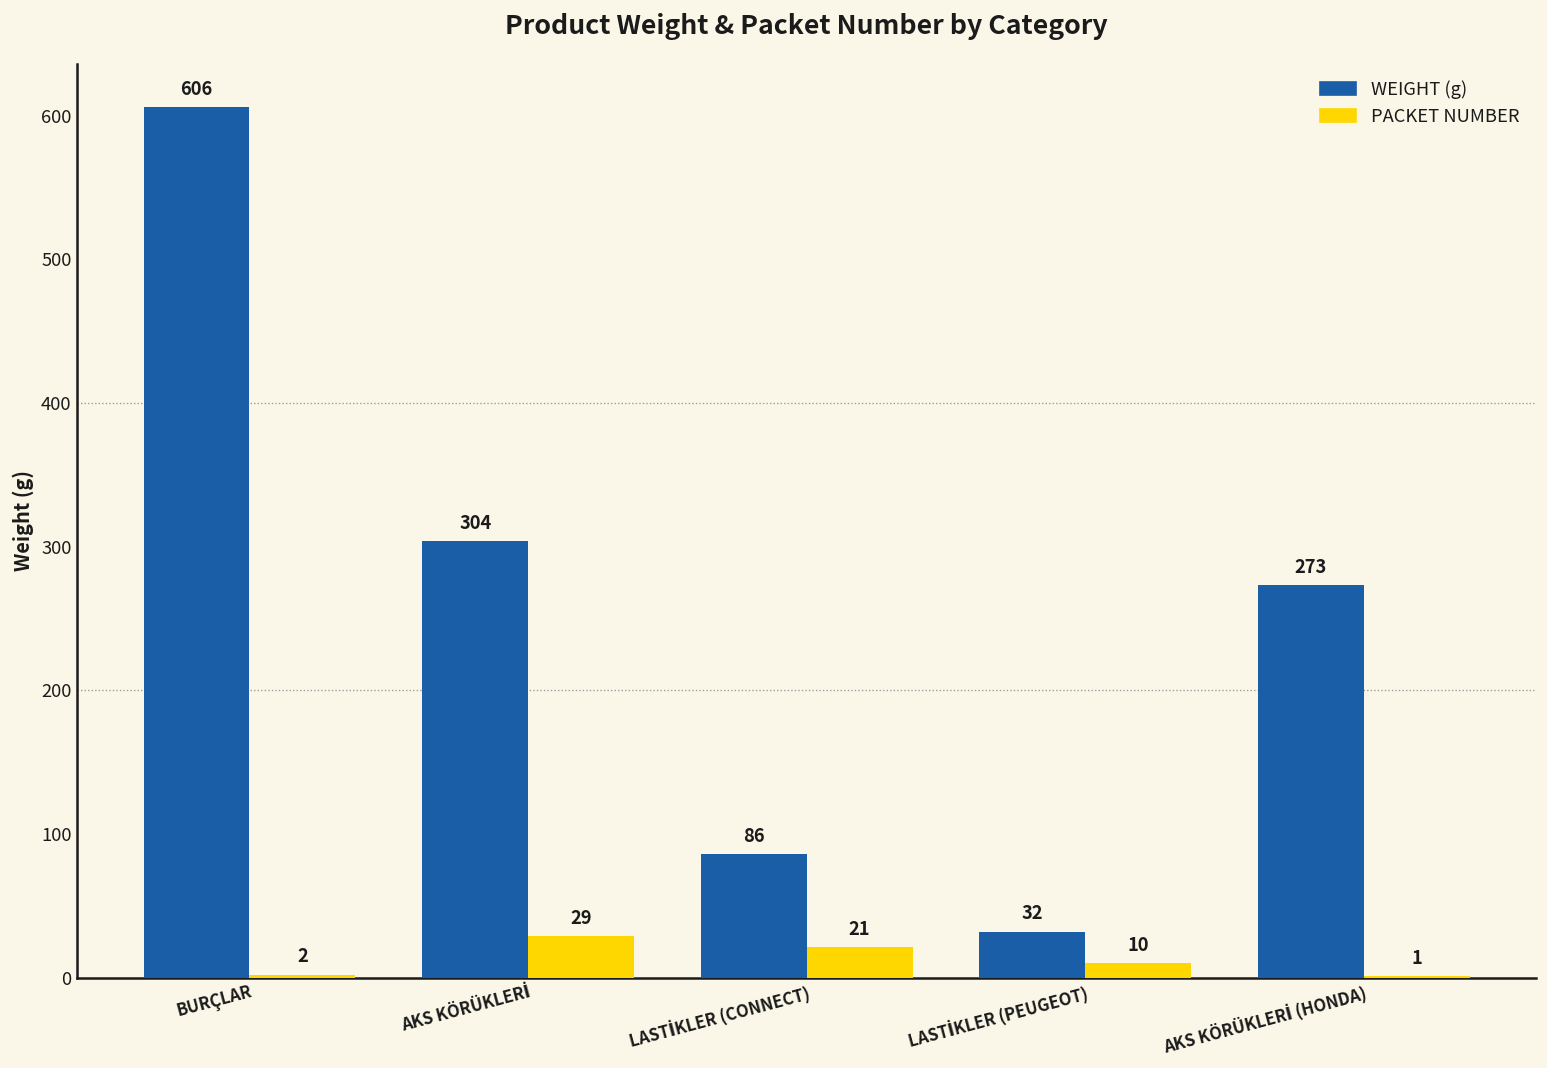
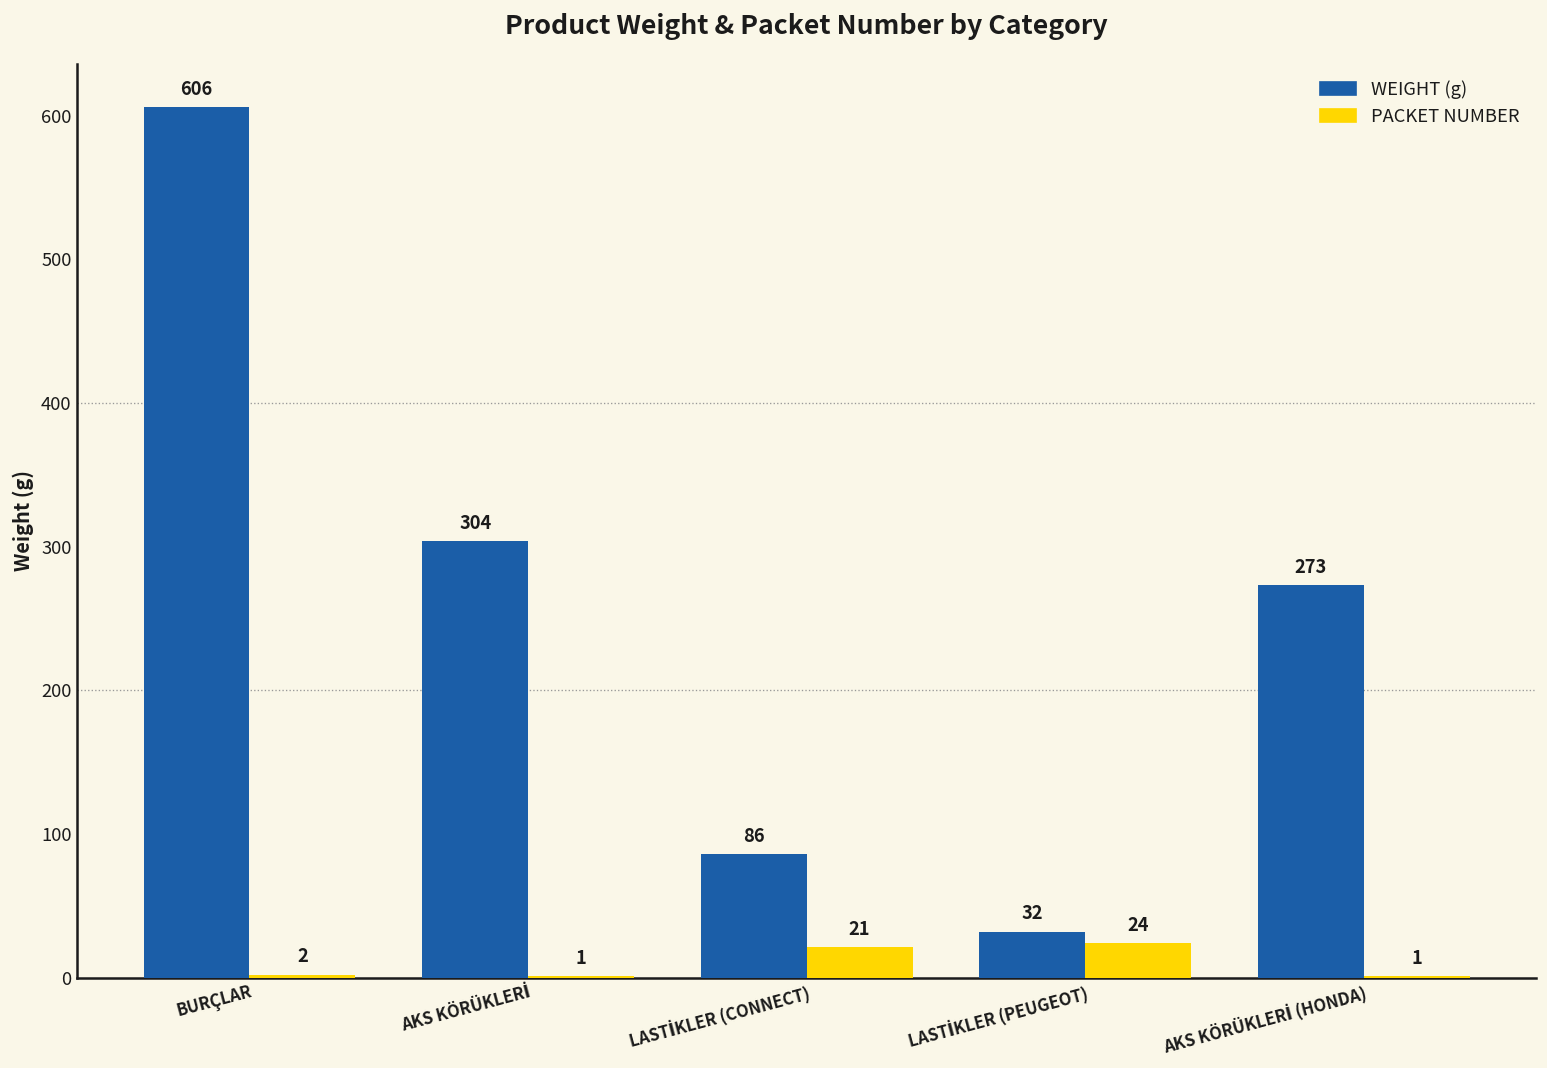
PACKET NUMBER, AKS KÖRÜKLERİ: 29 -> 1
PACKET NUMBER, LASTİKLER (PEUGEOT): 10 -> 24
